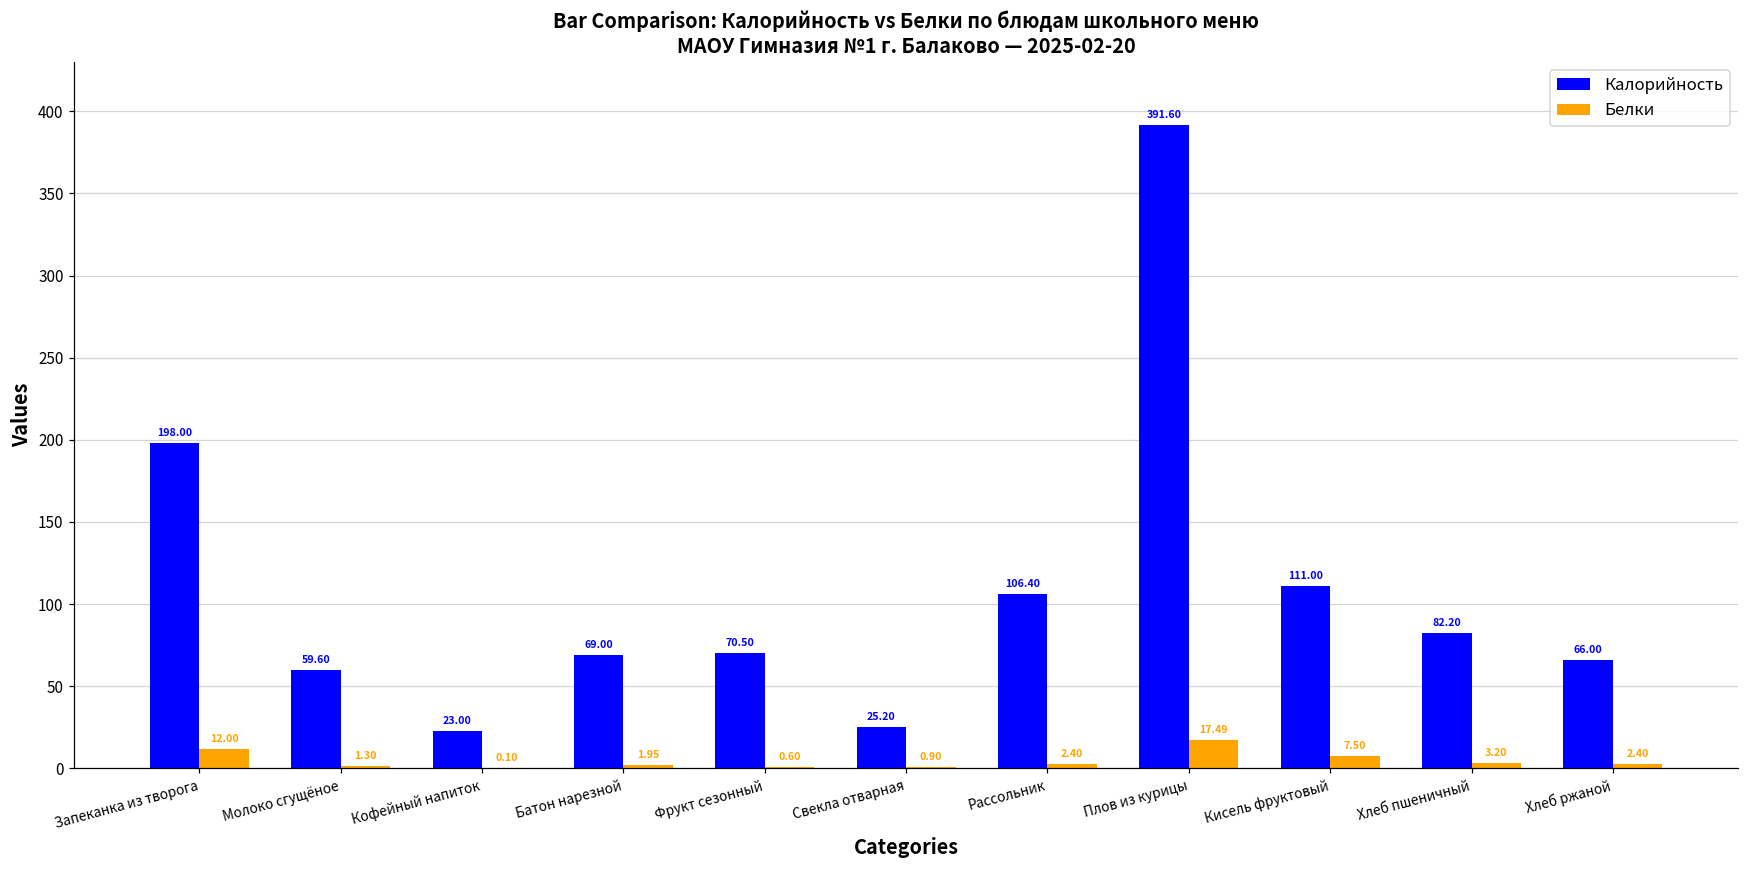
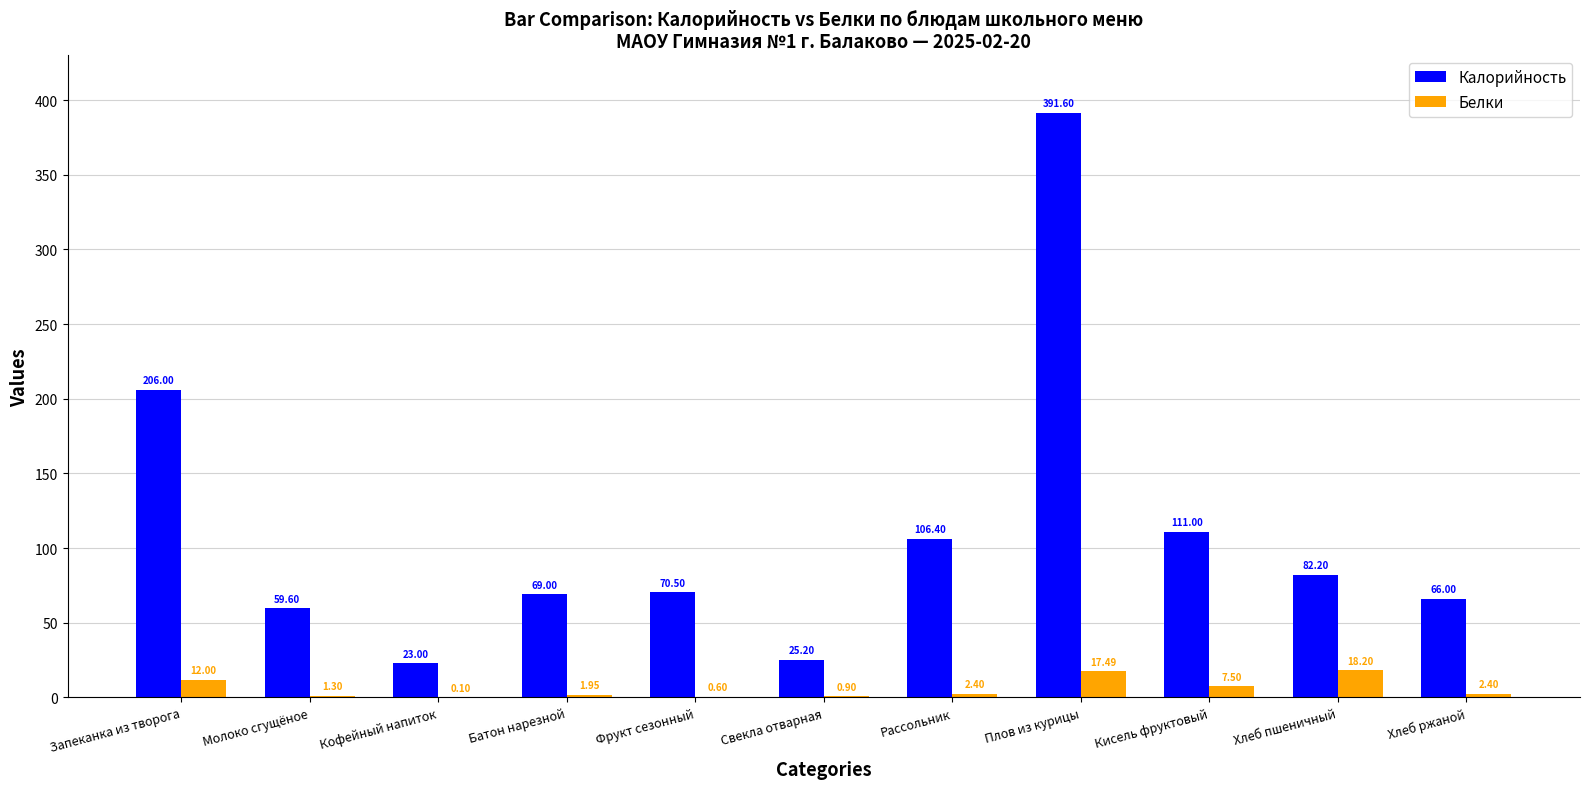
Калорийность, Запеканка из творога: 198.00 -> 206.00
Белки, Хлеб пшеничный: 3.20 -> 18.20
